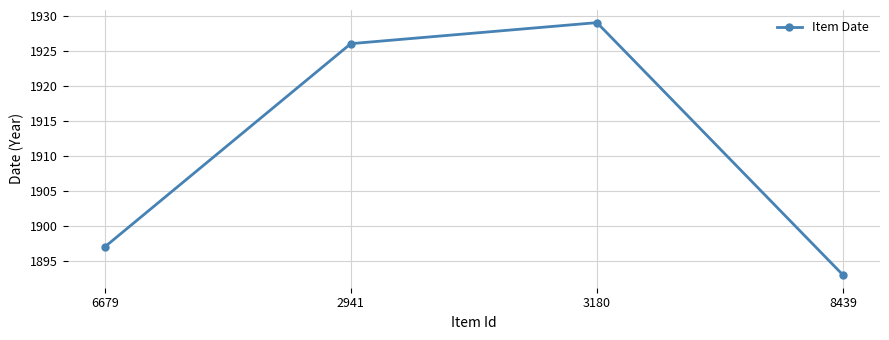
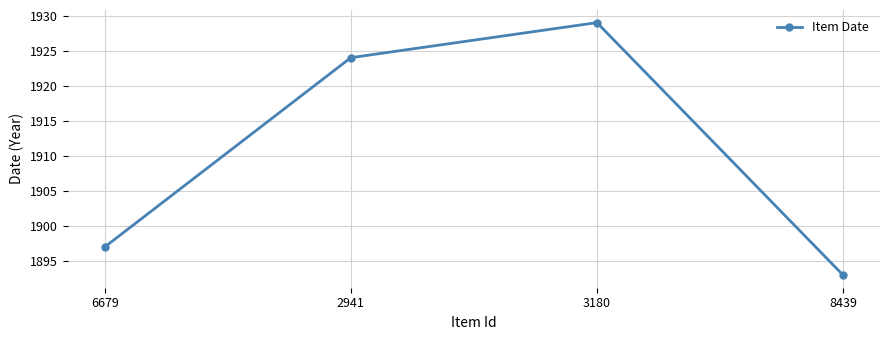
2941: 1926 -> 1924
